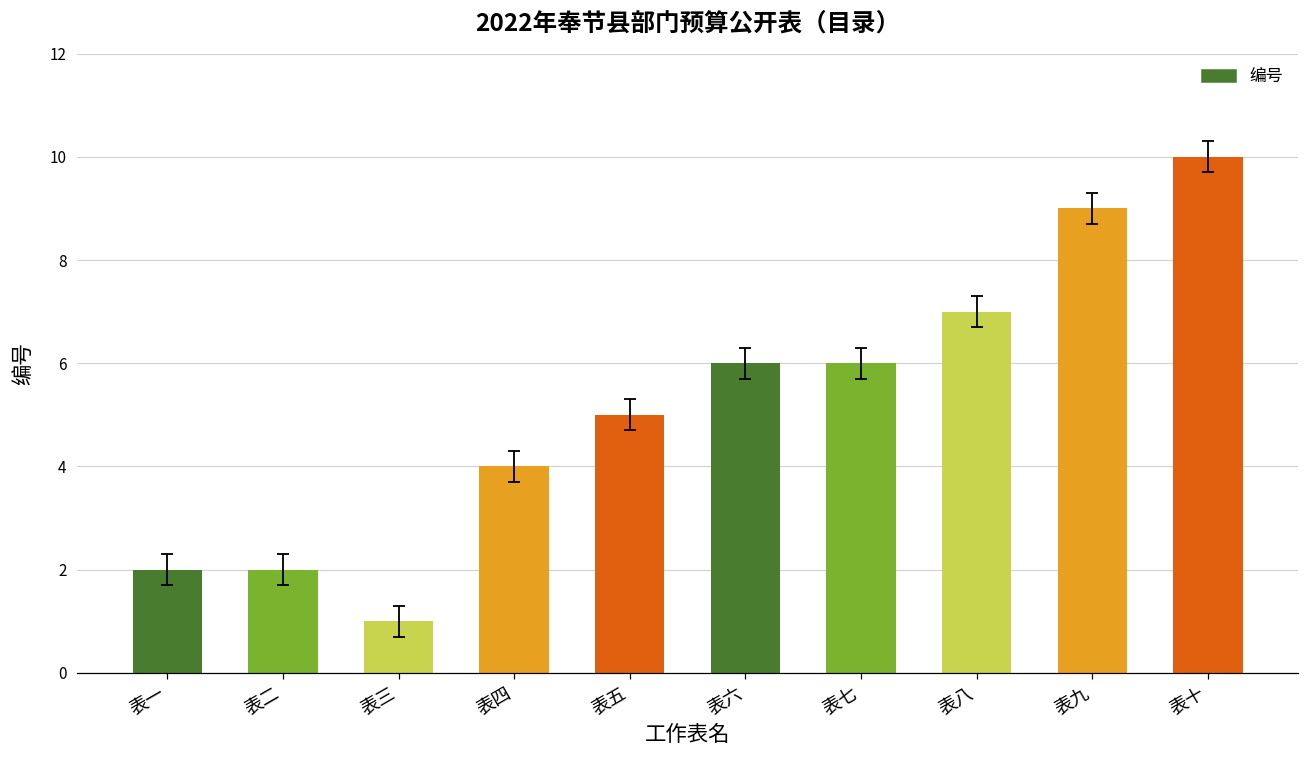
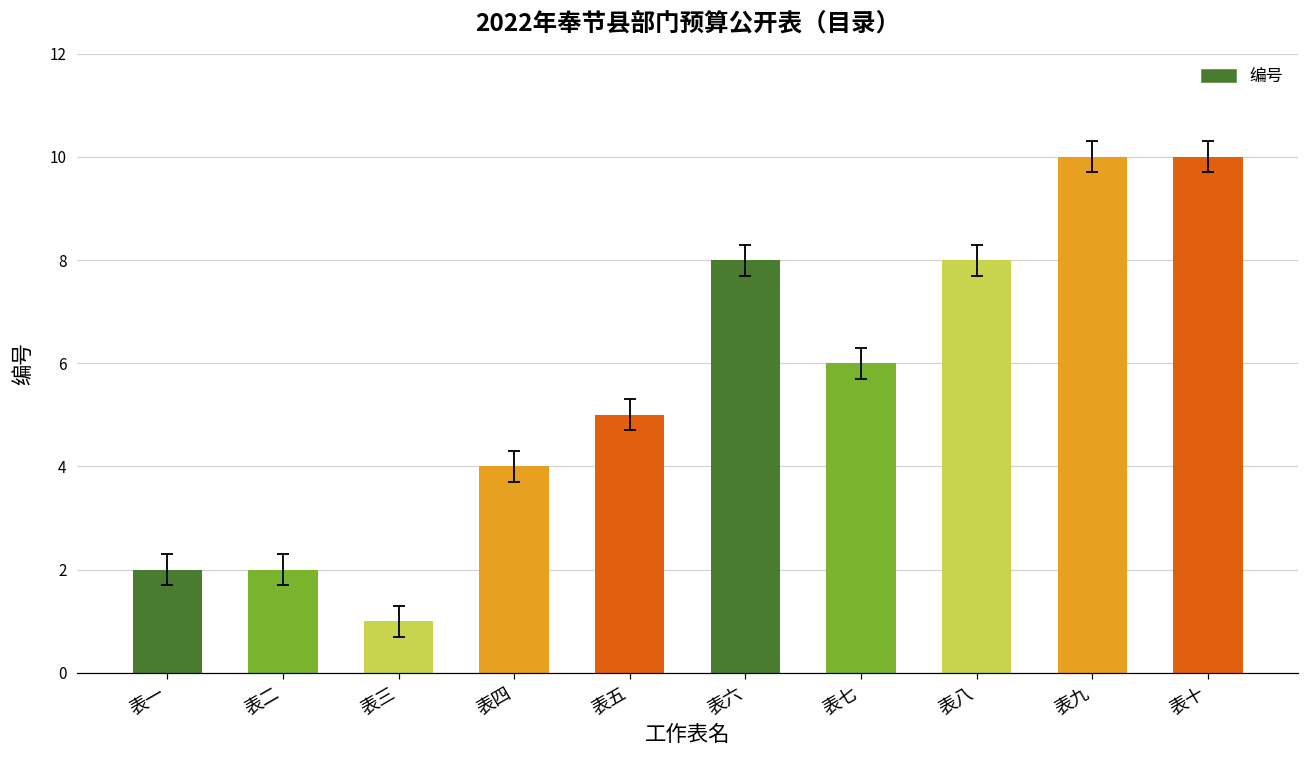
编号, 表六: 6 -> 8
编号, 表八: 7 -> 8
编号, 表九: 9 -> 10
